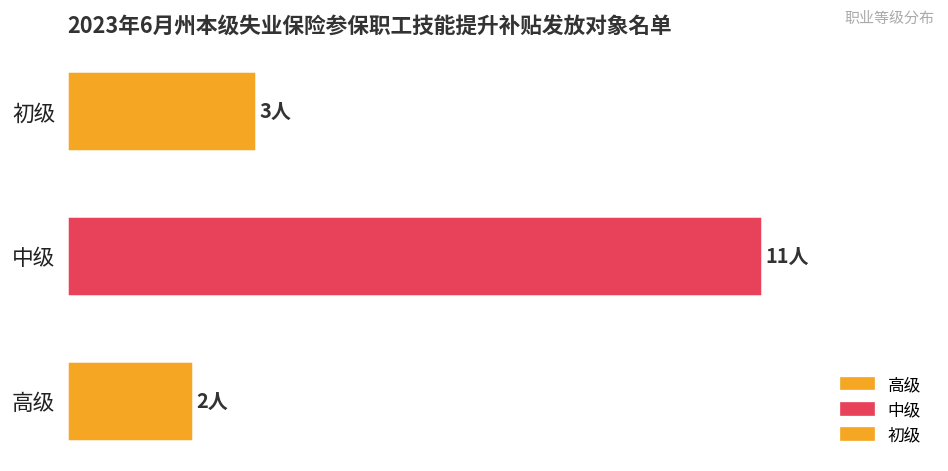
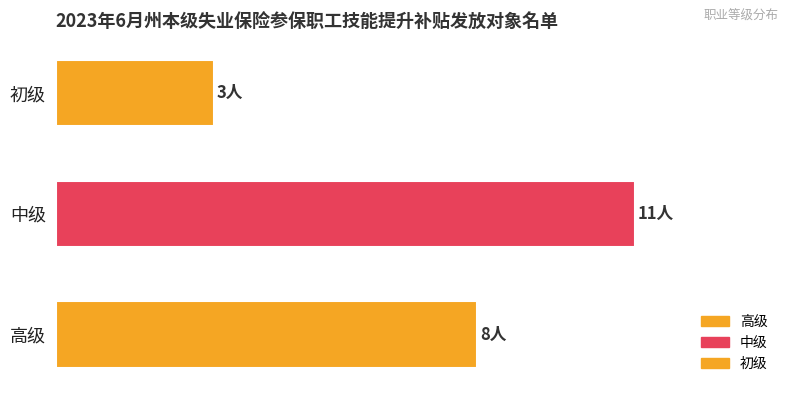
高级: 2人 -> 8人
